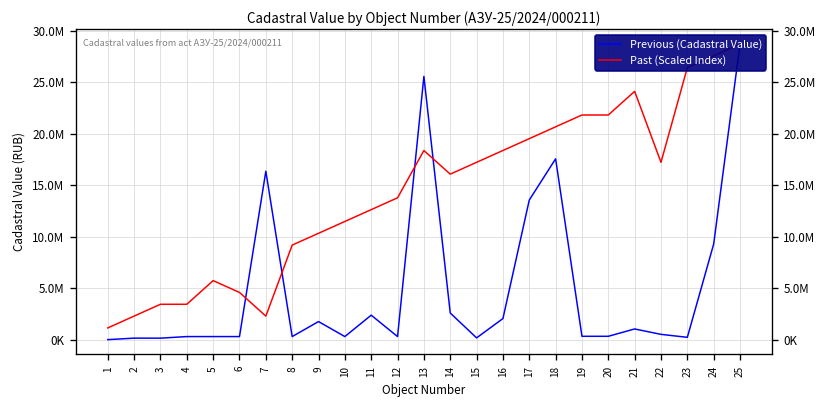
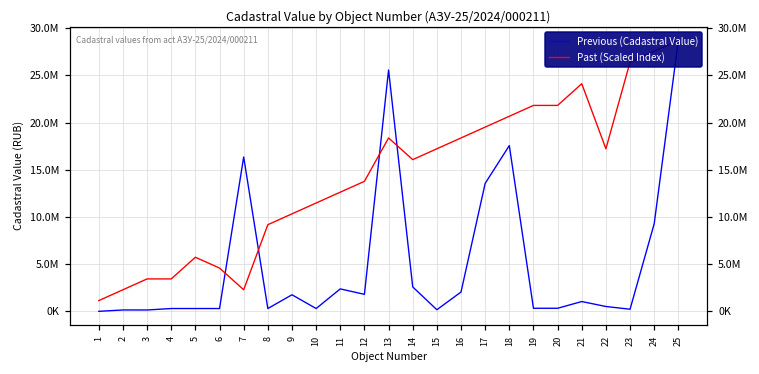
Previous (Cadastral Value), 12: 0 -> 2000000
